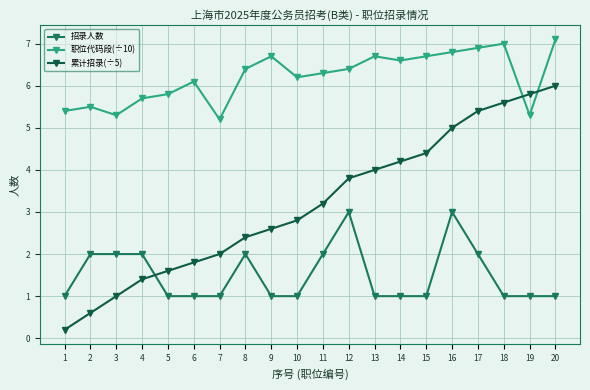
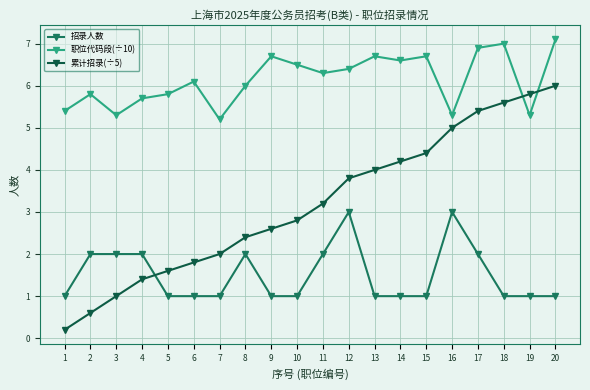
职位代码段(÷10), 2: 5.5 -> 5.8
职位代码段(÷10), 8: 6.4 -> 6.0
职位代码段(÷10), 10: 6.2 -> 6.5
职位代码段(÷10), 16: 6.8 -> 5.3
